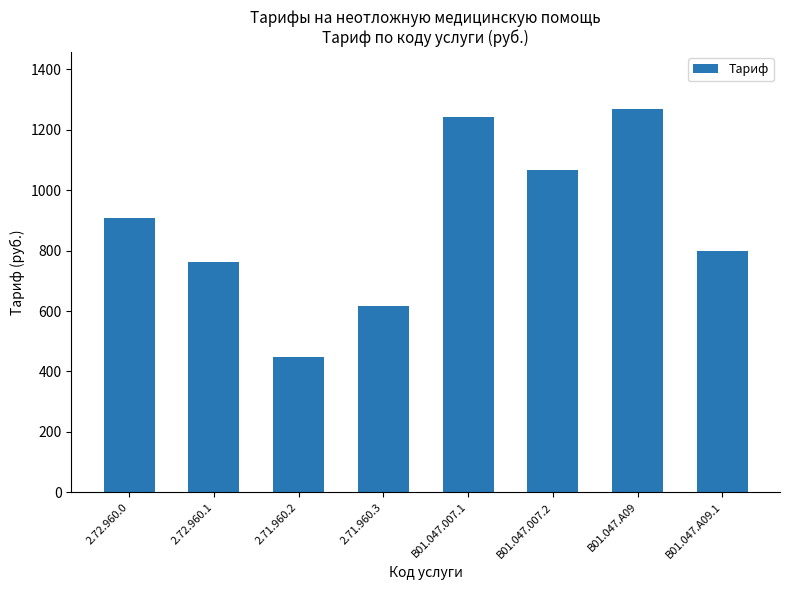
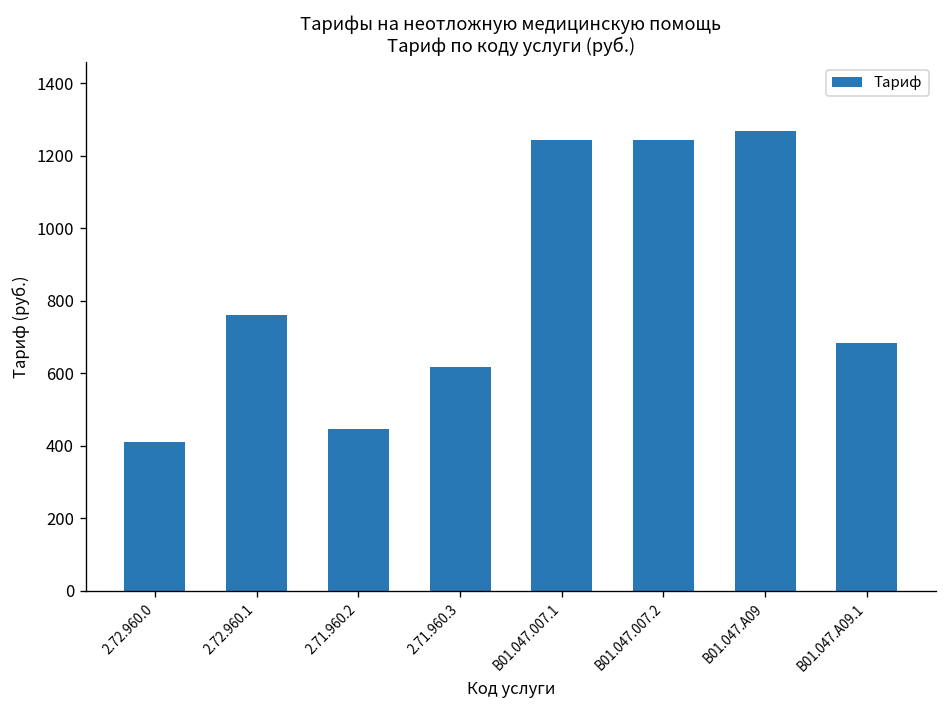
2.72.960.0: 910 -> 410
B01.047.007.2: 1070 -> 1240
B01.047.A09.1: 800 -> 680
